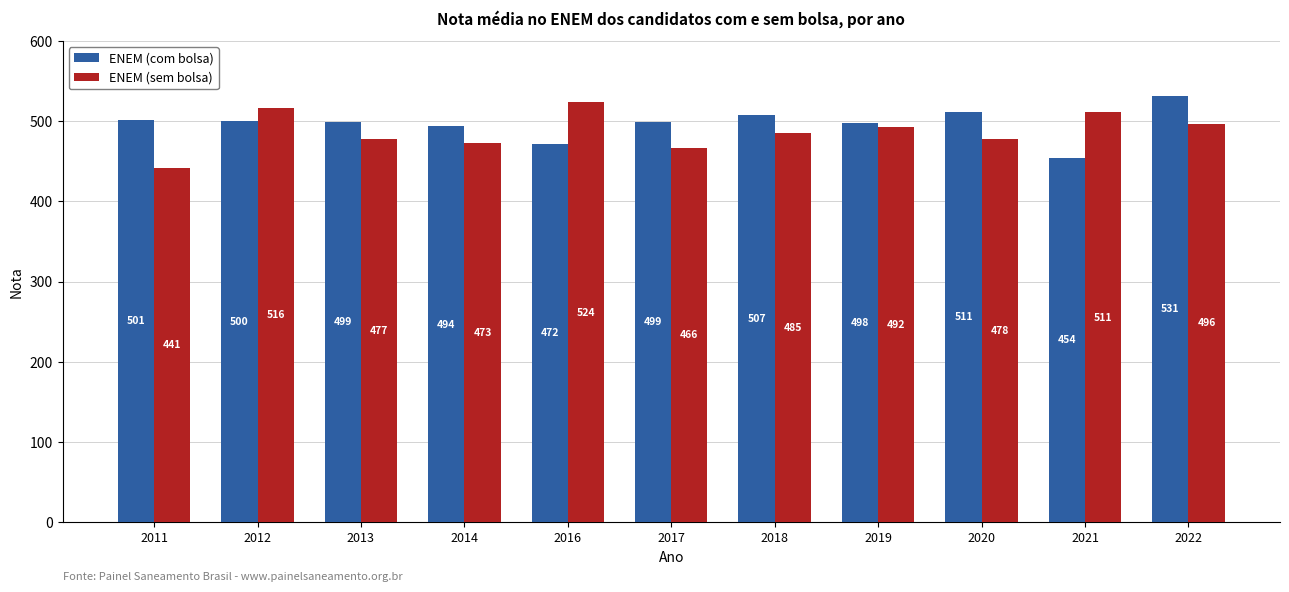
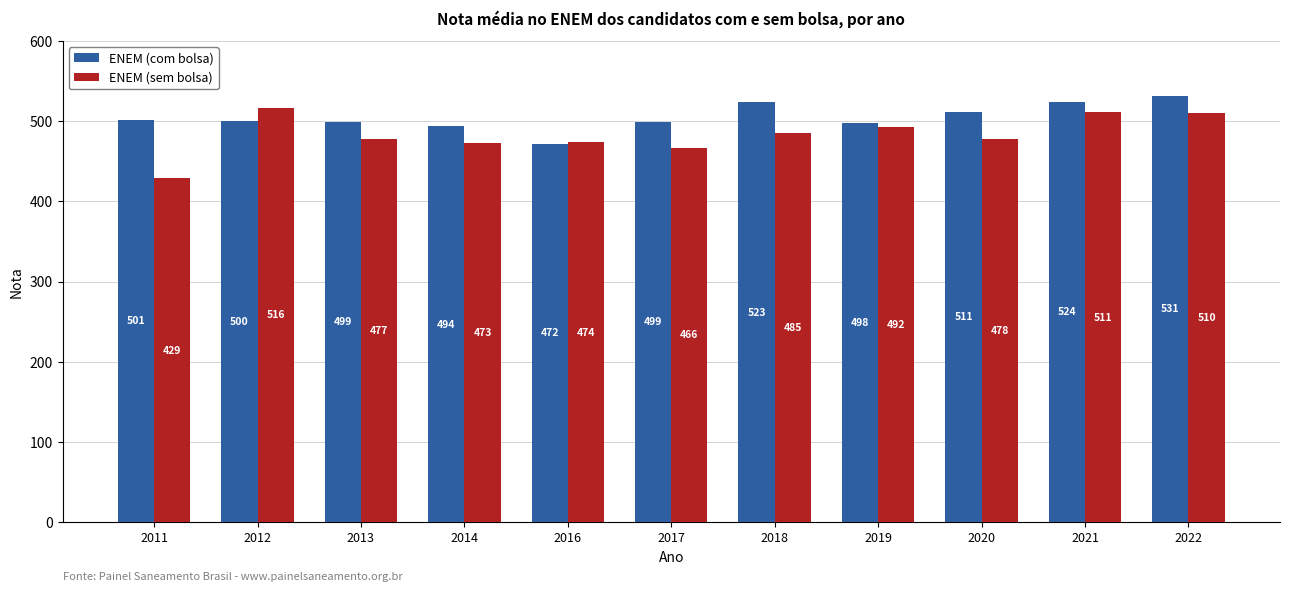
ENEM (sem bolsa), 2011: 441 -> 429
ENEM (sem bolsa), 2016: 524 -> 474
ENEM (com bolsa), 2018: 507 -> 523
ENEM (com bolsa), 2021: 454 -> 524
ENEM (sem bolsa), 2022: 496 -> 510
